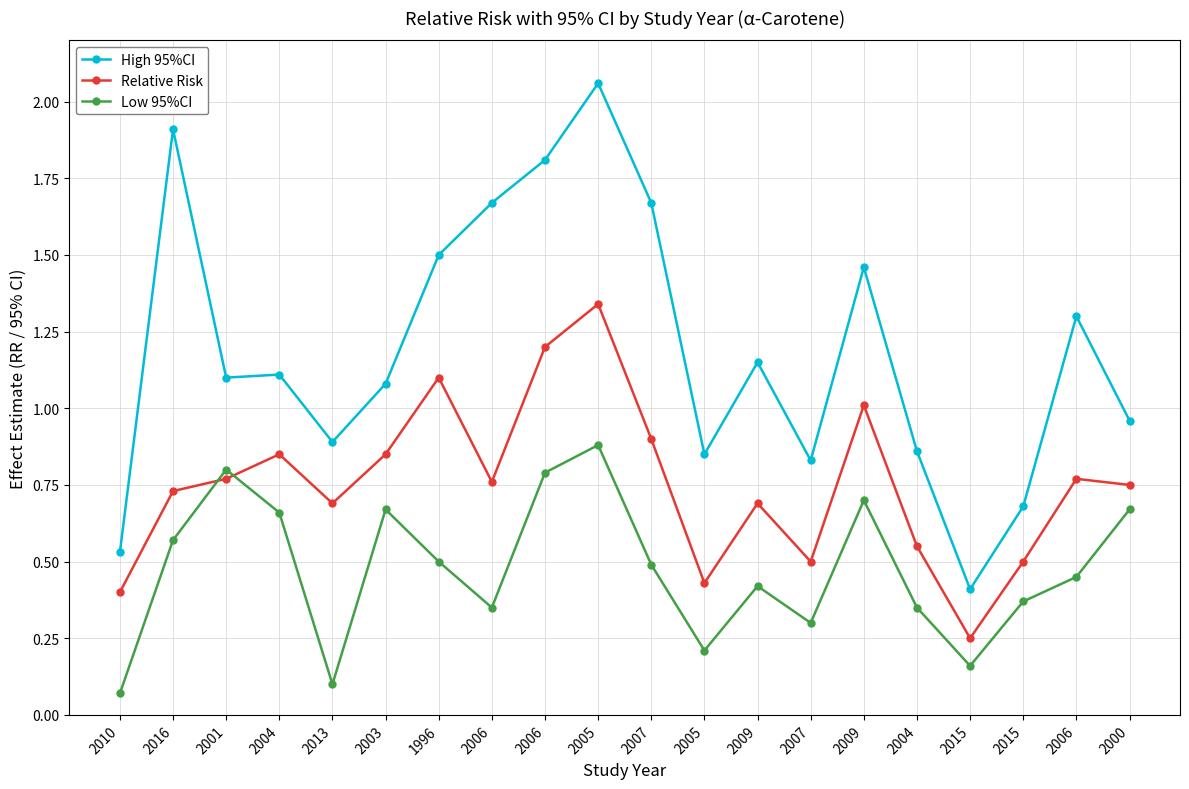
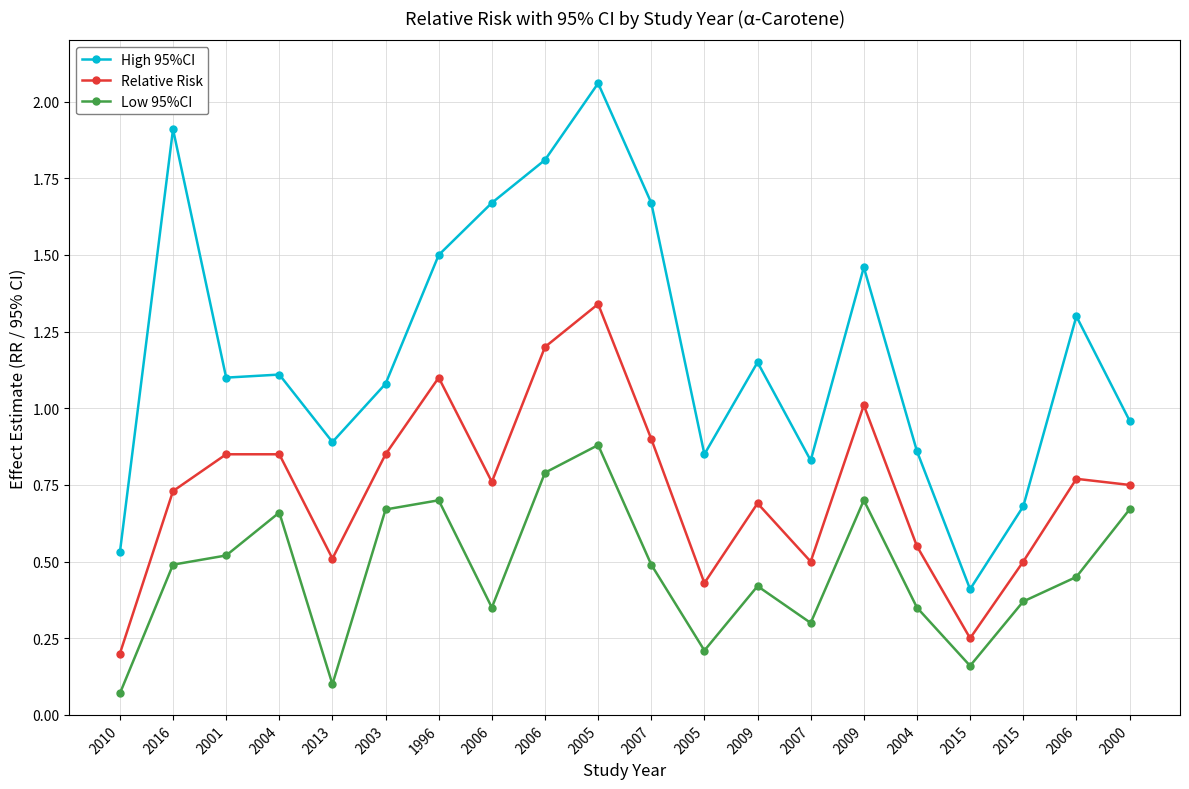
Relative Risk, 2010: 0.4 -> 0.2
Low 95%CI, 2016: 0.57 -> 0.49
Relative Risk, 2001: 0.77 -> 0.85
Low 95%CI, 2001: 0.80 -> 0.52
Relative Risk, 2013: 0.69 -> 0.51
Low 95%CI, 1996: 0.5 -> 0.7
